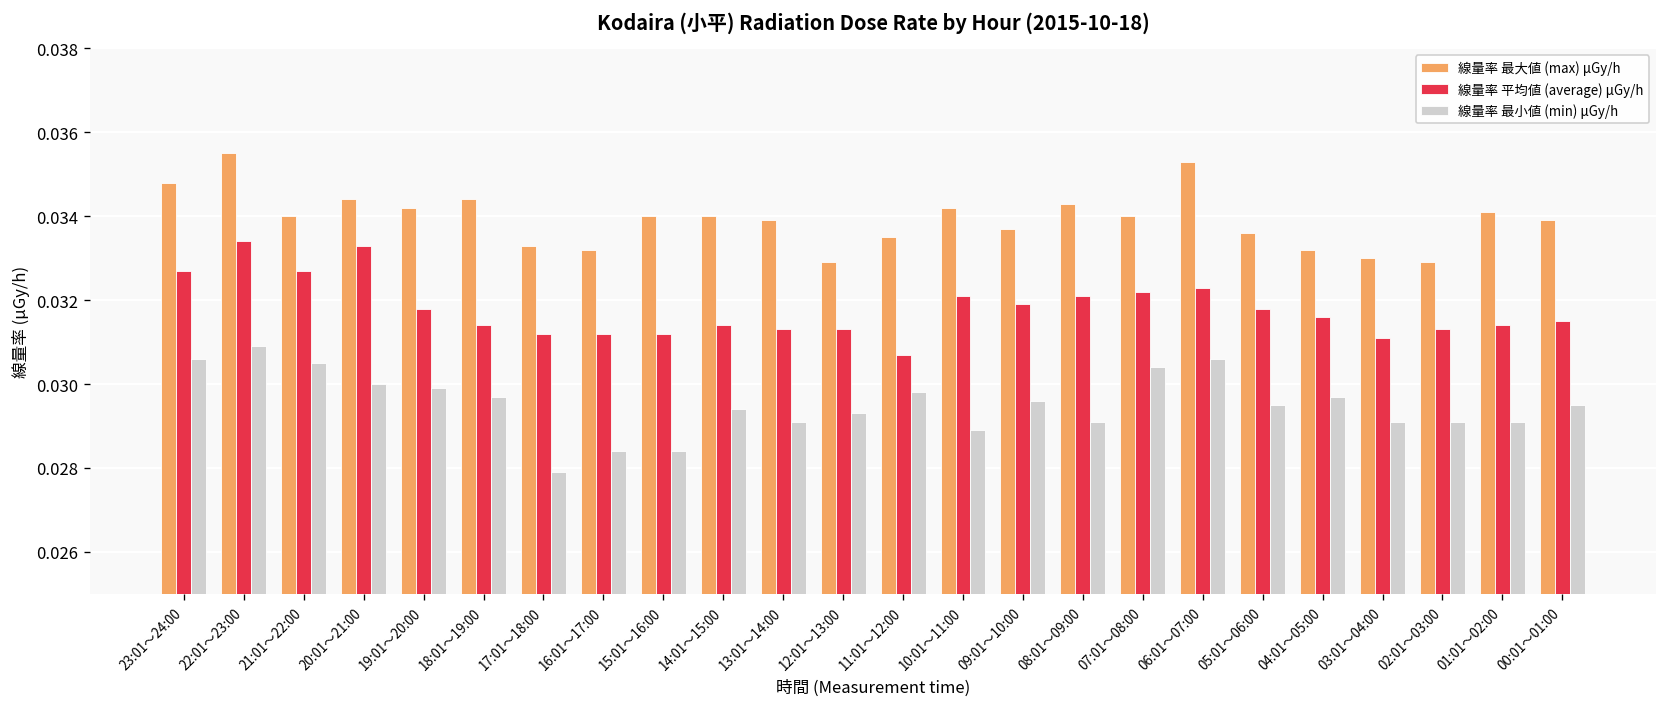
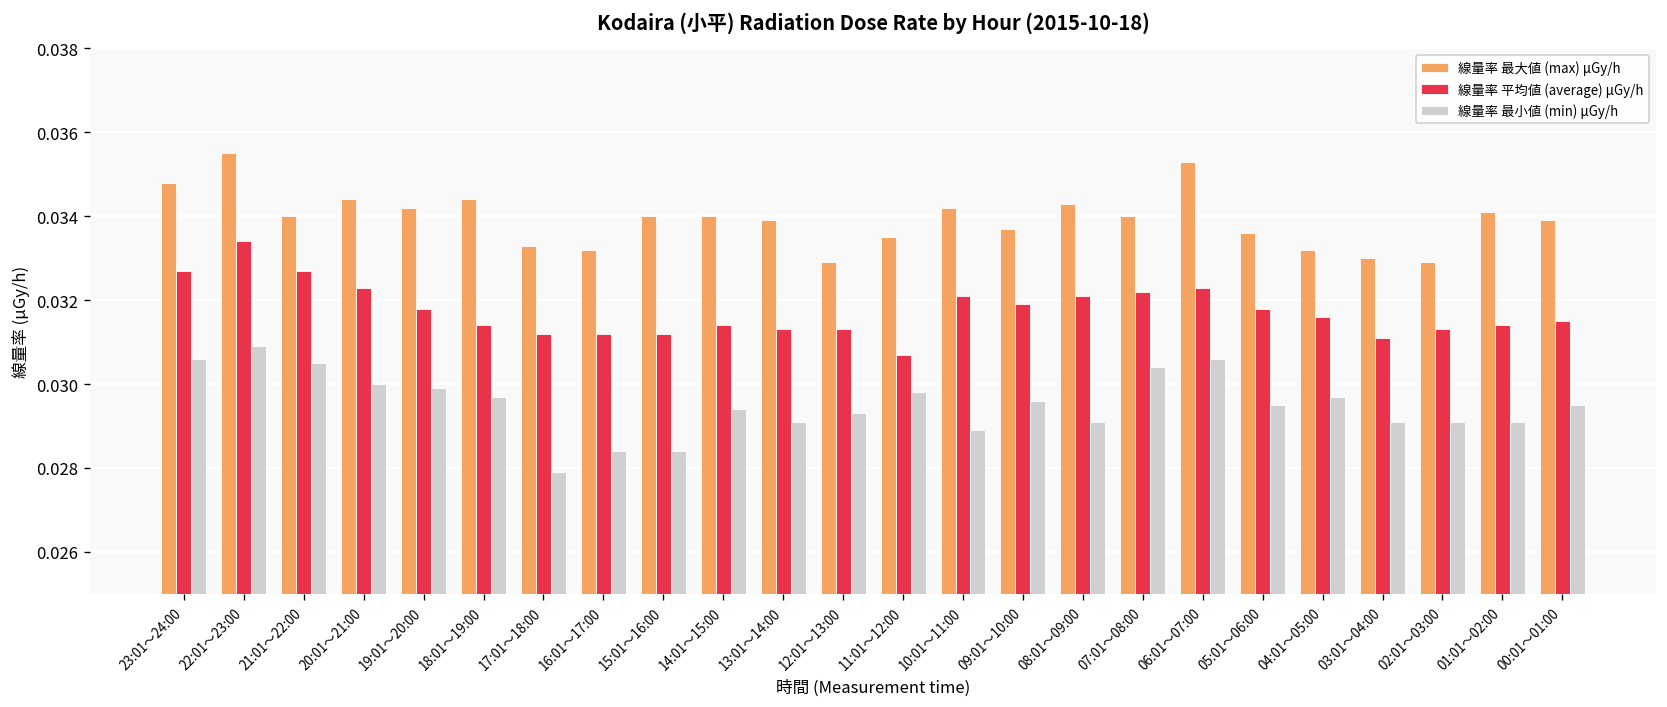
線量率 平均値 (average) μGy/h, 20:01～21:00: 0.0333 -> 0.0323
